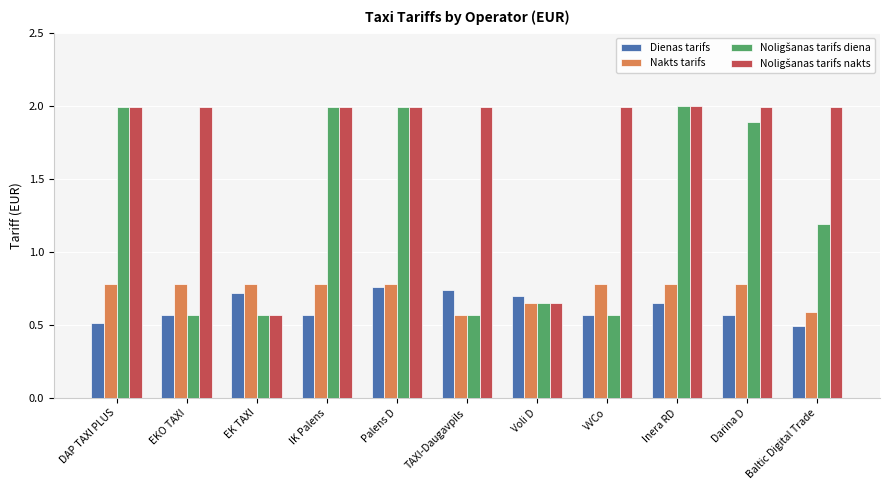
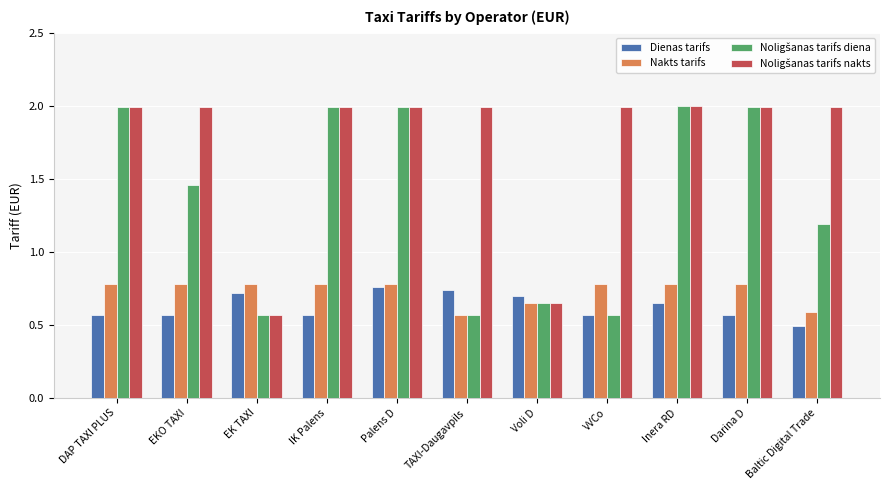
Dienas tarifs, DAP TAXI PLUS: 0.51 -> 0.57
Noligšanas tarifs diena, EKO TAXI: 0.57 -> 1.46
Noligšanas tarifs diena, Darina D: 1.89 -> 1.99
